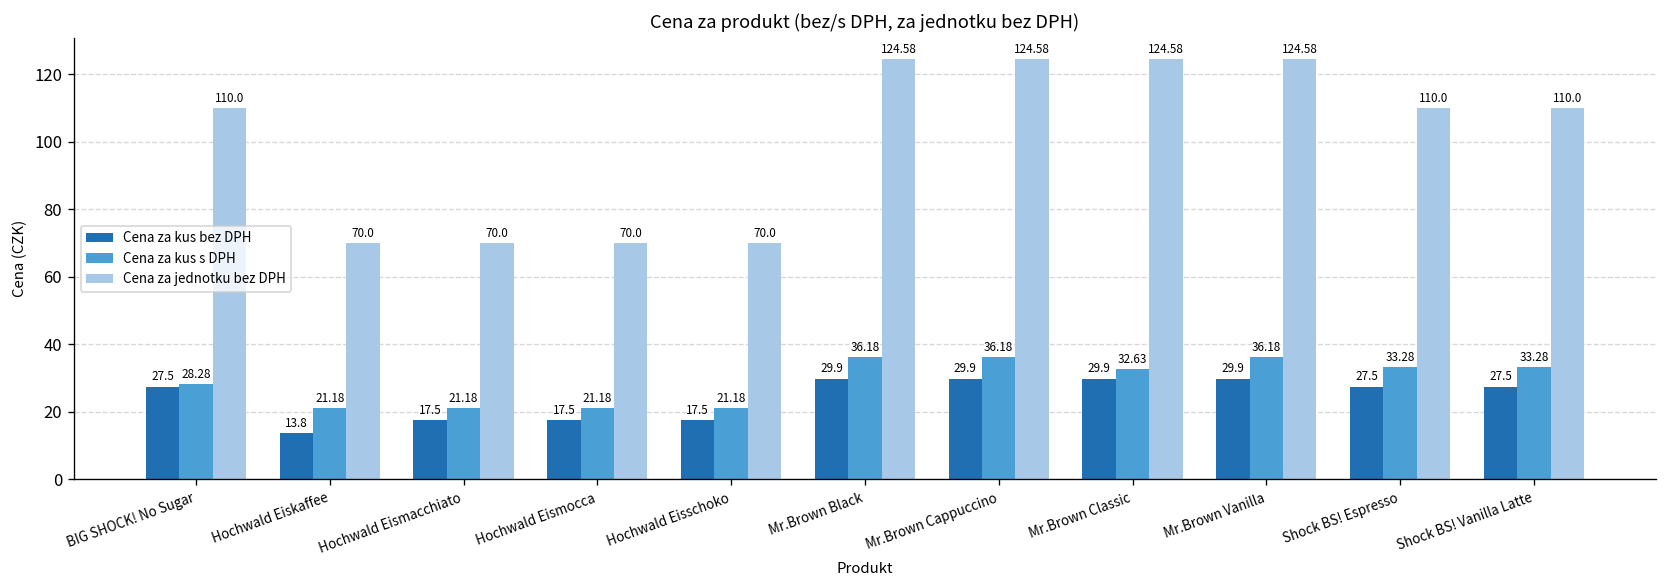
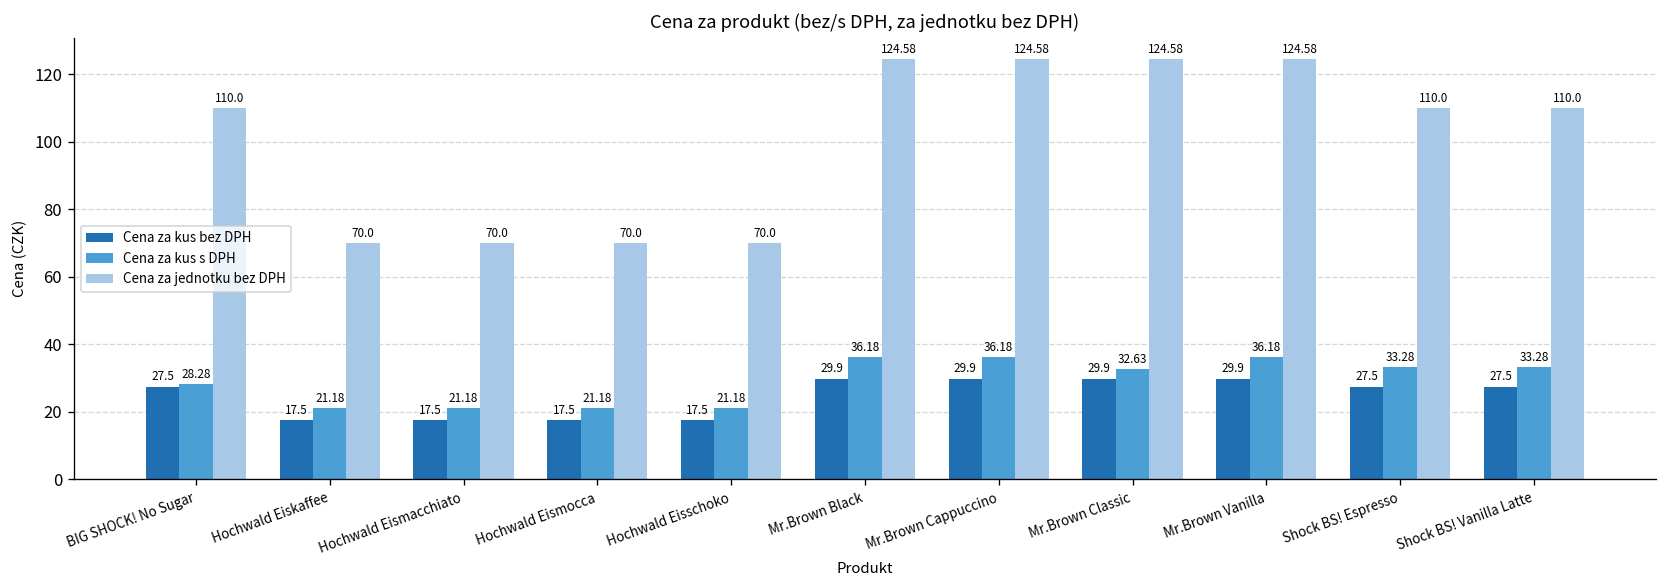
Cena za kus bez DPH, Hochwald Eiskaffee: 13.8 -> 17.5
